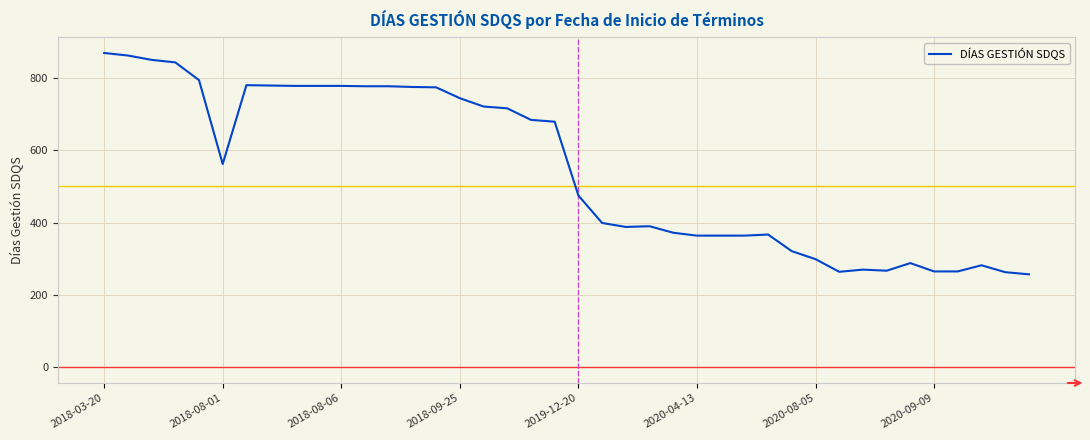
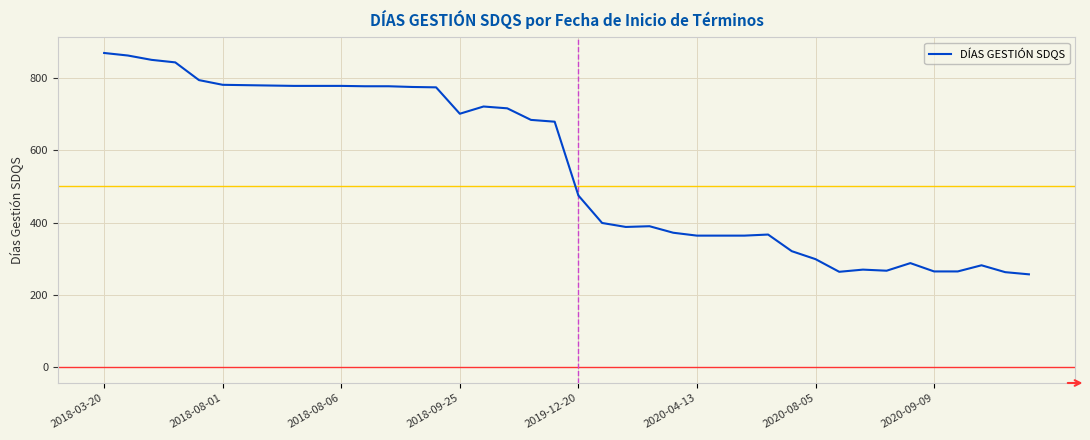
2018-08-01: 560 -> 780
2018-09-25: 740 -> 700
